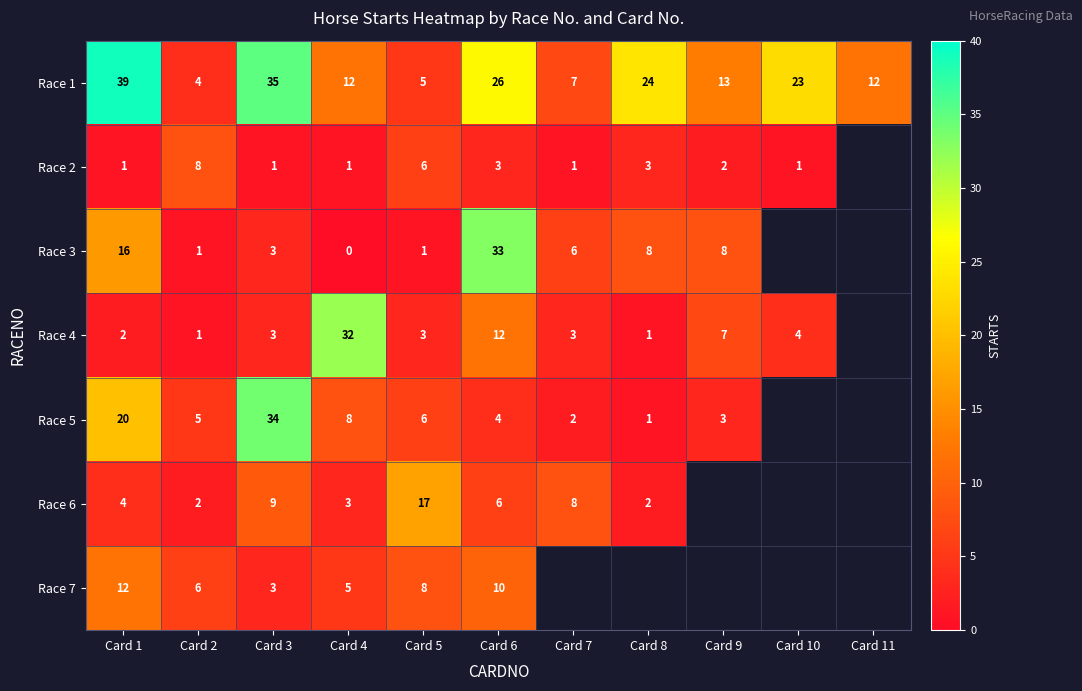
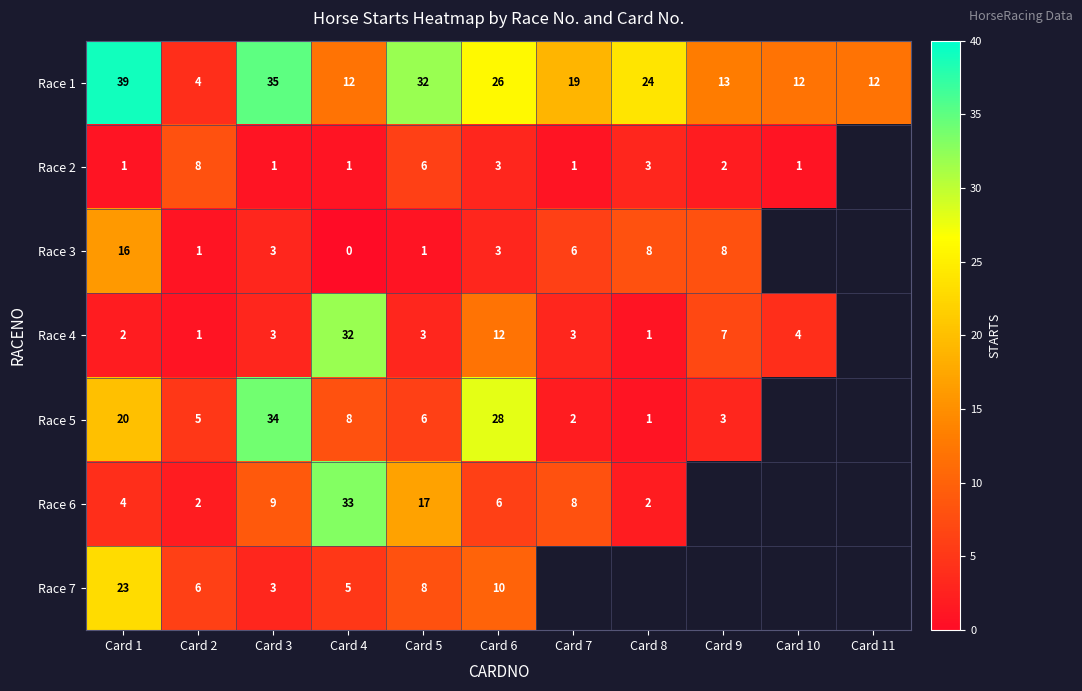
Race 1, Card 5: 5 -> 32
Race 1, Card 7: 7 -> 19
Race 1, Card 10: 23 -> 12
Race 3, Card 6: 33 -> 3
Race 5, Card 6: 4 -> 28
Race 6, Card 4: 3 -> 33
Race 7, Card 1: 12 -> 23
